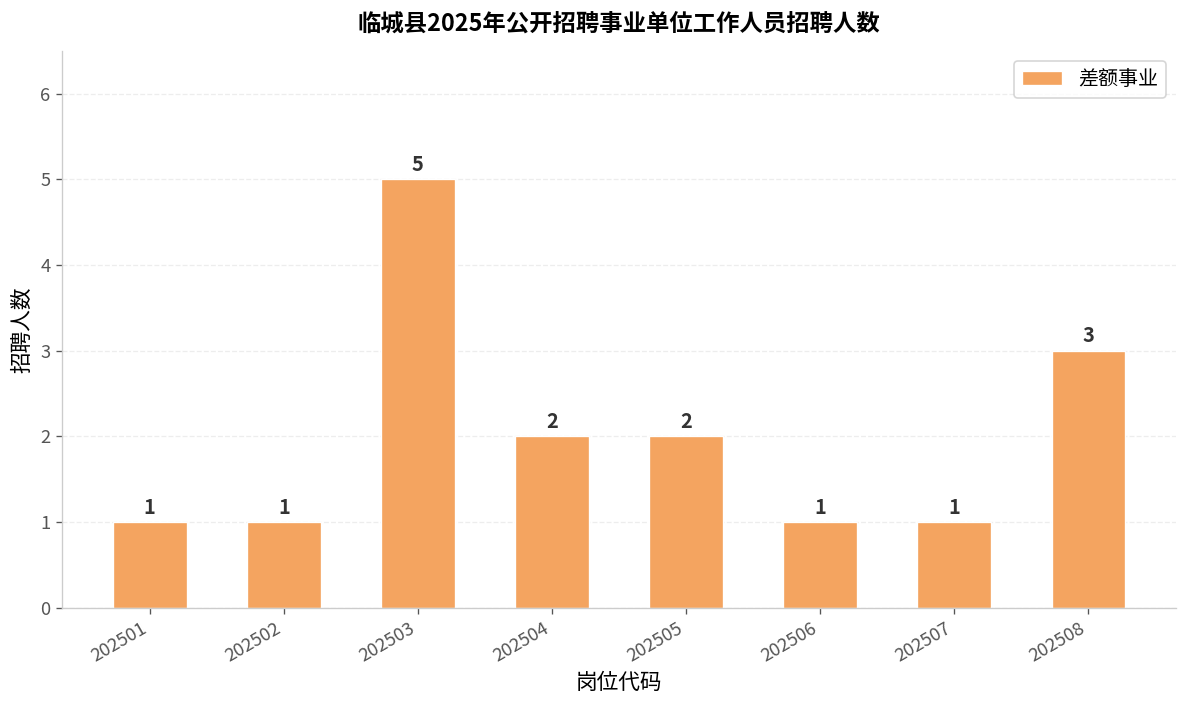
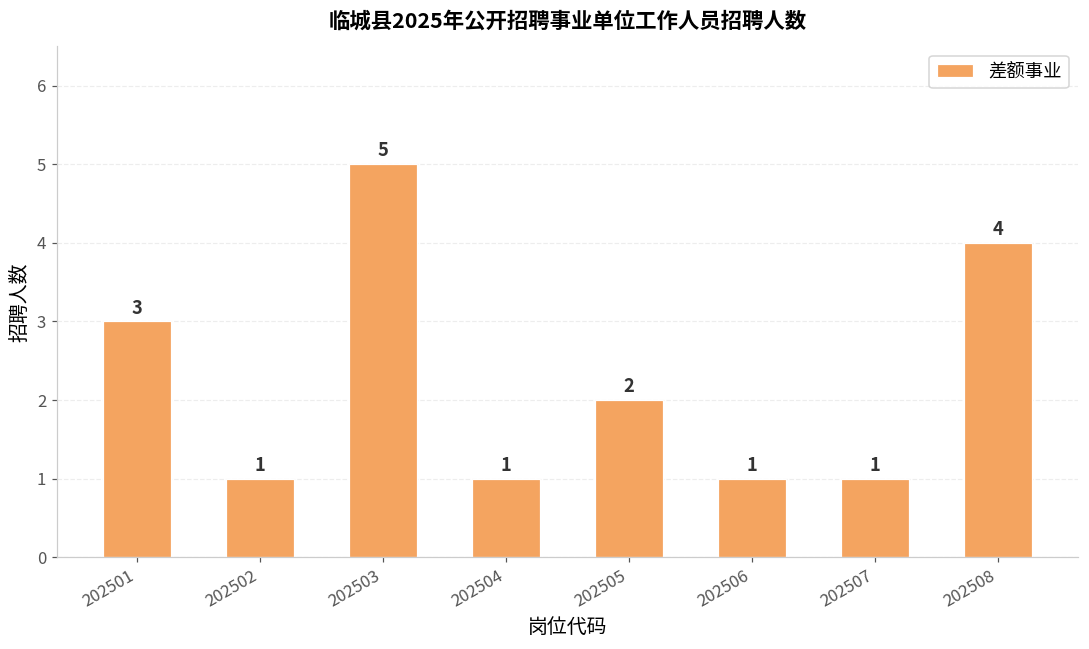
202501: 1 -> 3
202504: 2 -> 1
202508: 3 -> 4
